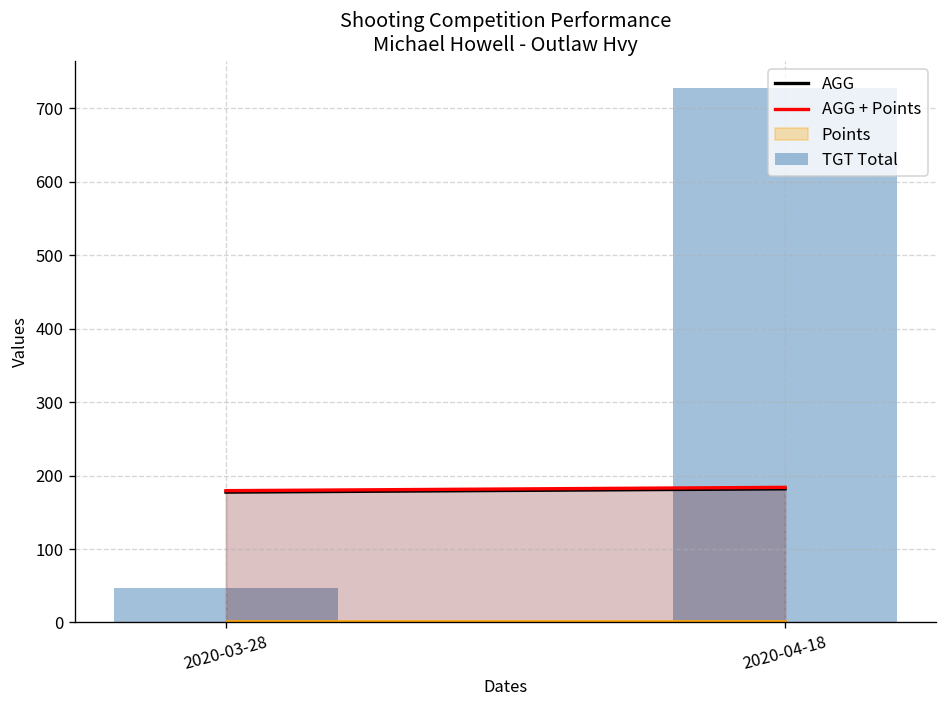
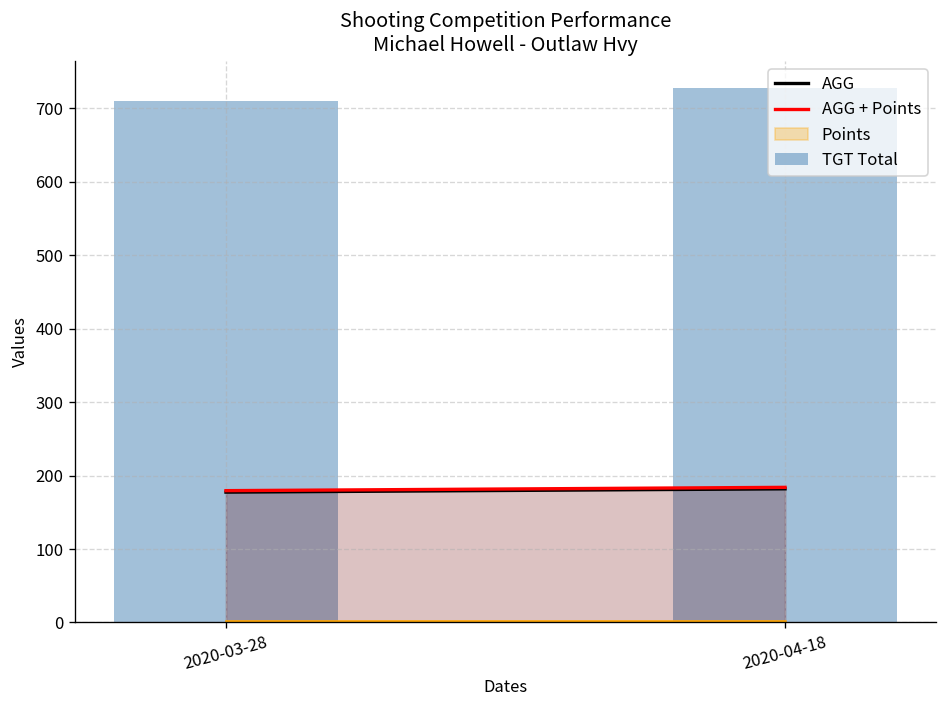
TGT Total, 2020-03-28: 50 -> 710
